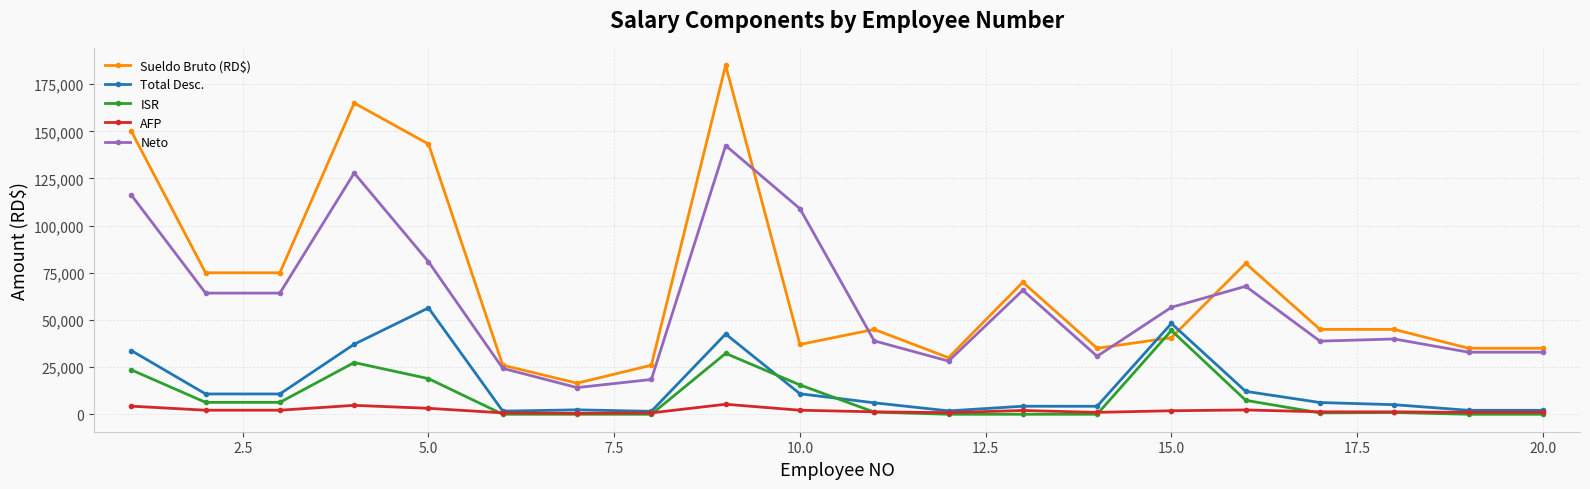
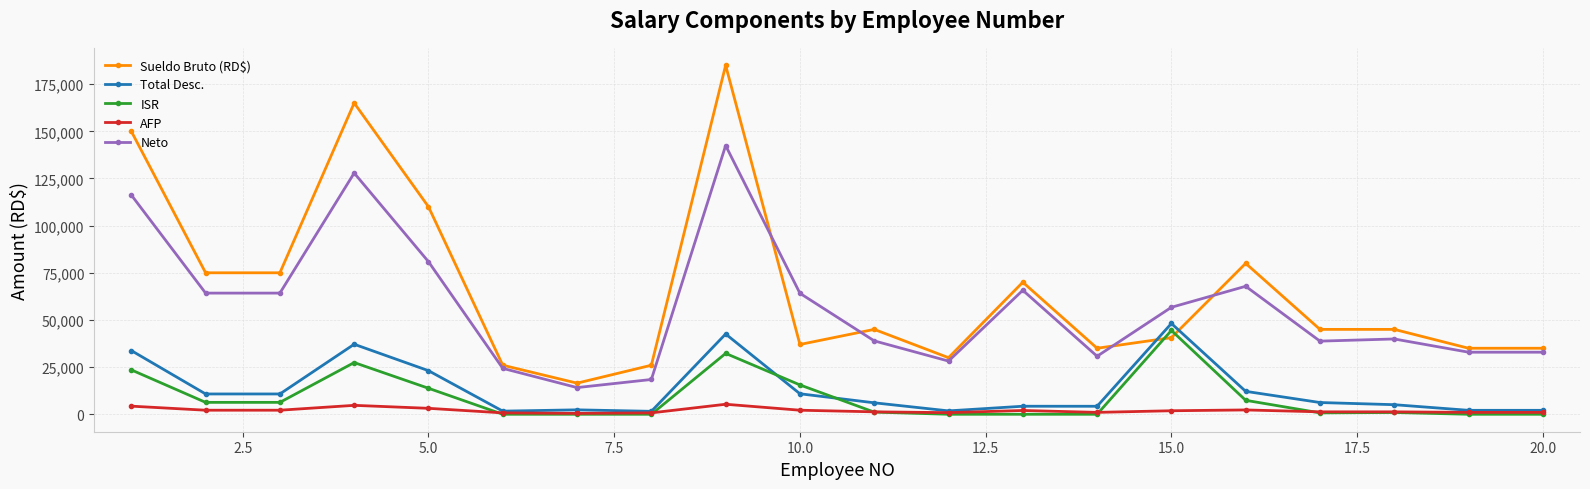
Sueldo Bruto (RD$), 5.0: 143,000 -> 110,000
Total Desc., 5.0: 56,000 -> 23,000
ISR, 5.0: 19,000 -> 14,000
Neto, 10.0: 109,000 -> 64,000
